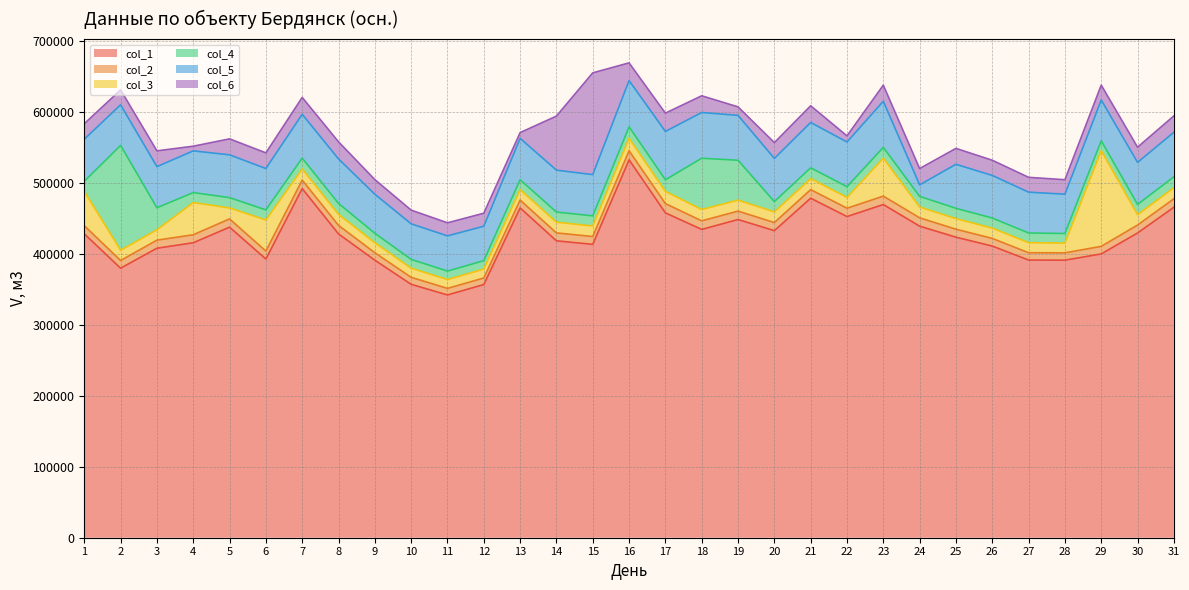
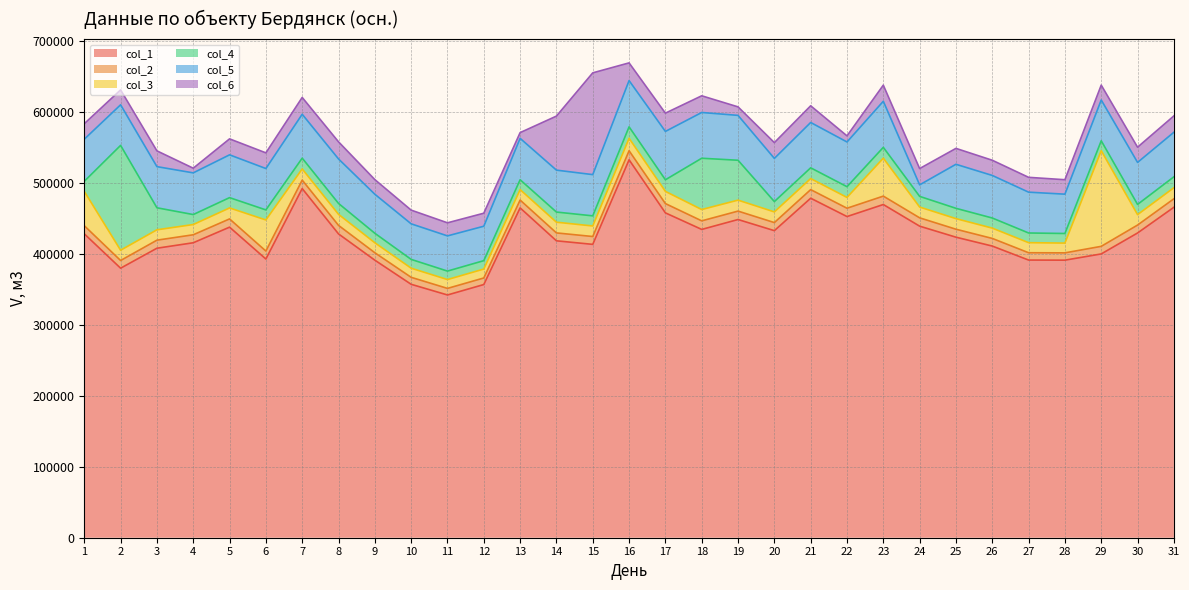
col_3, 4: 50000 -> 10000
